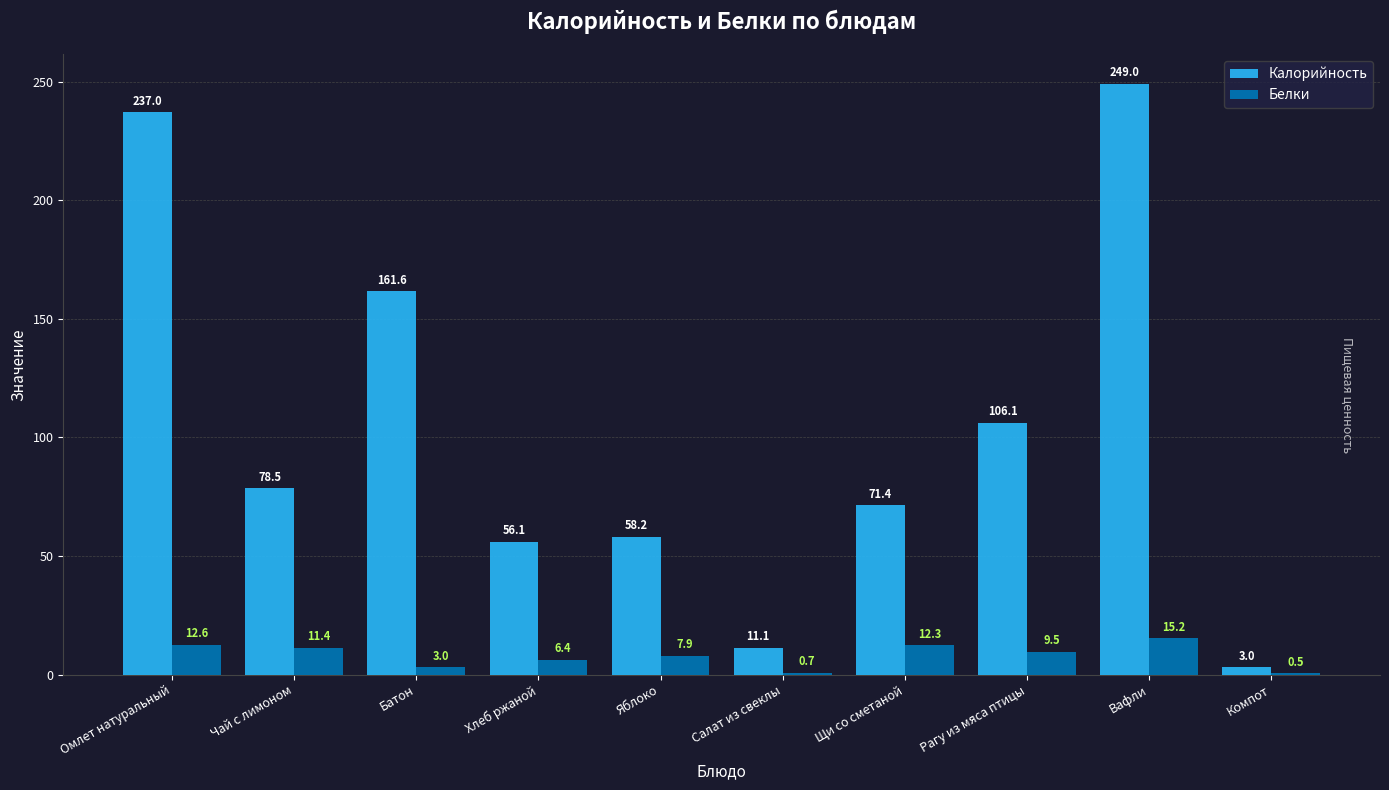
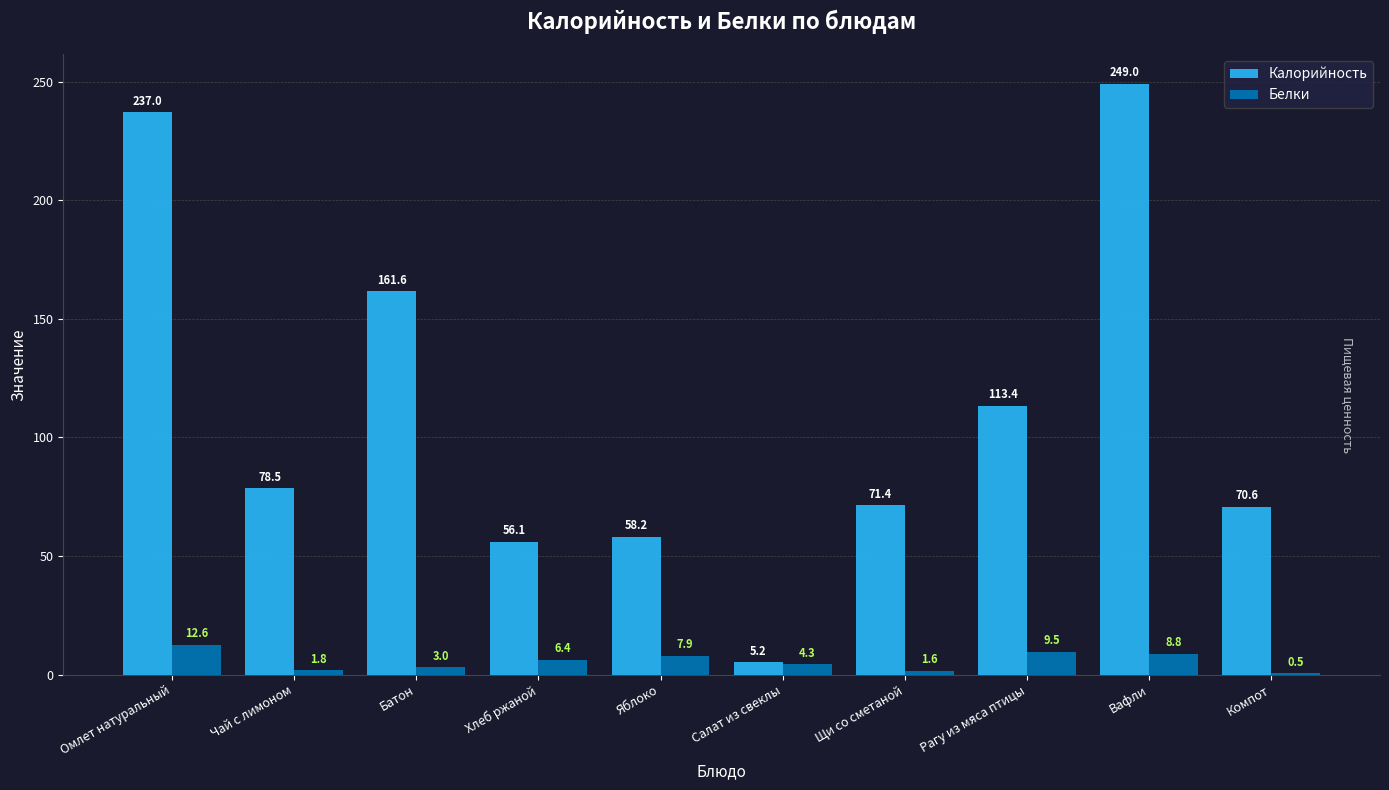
Белки, Чай с лимоном: 11.4 -> 1.8
Калорийность, Салат из свеклы: 11.1 -> 5.2
Белки, Салат из свеклы: 0.7 -> 4.3
Белки, Щи со сметаной: 12.3 -> 1.6
Калорийность, Рагу из мяса птицы: 106.1 -> 113.4
Белки, Вафли: 15.2 -> 8.8
Калорийность, Компот: 3.0 -> 70.6
